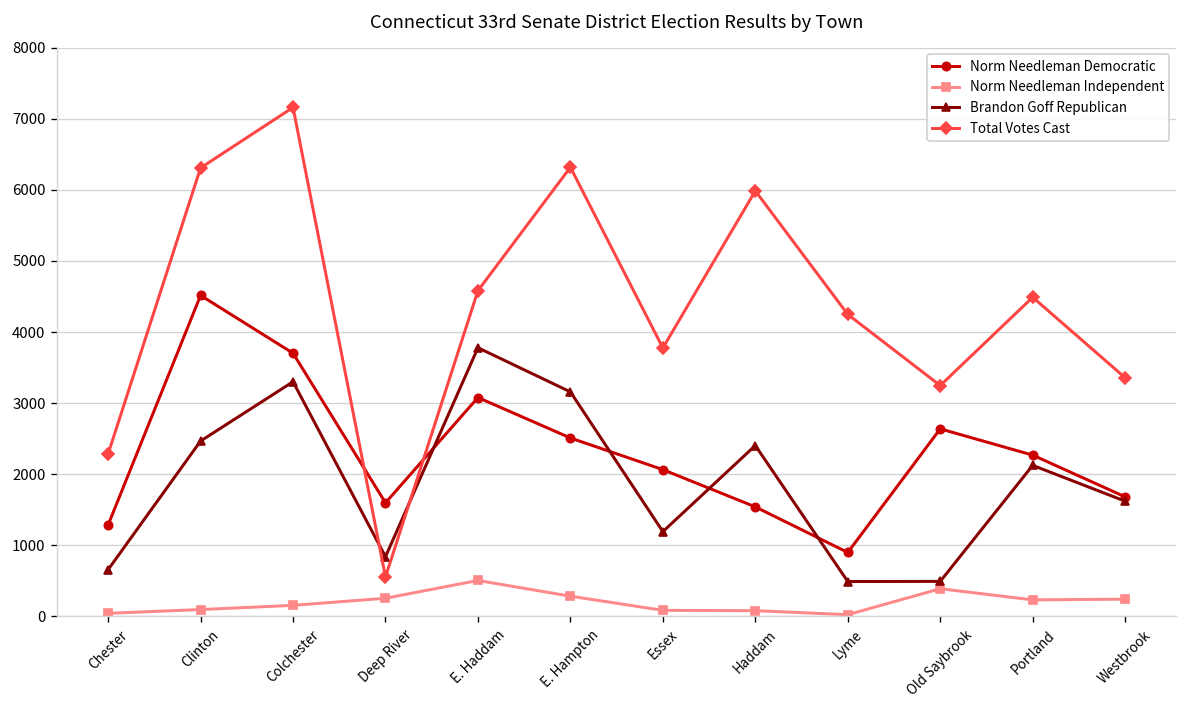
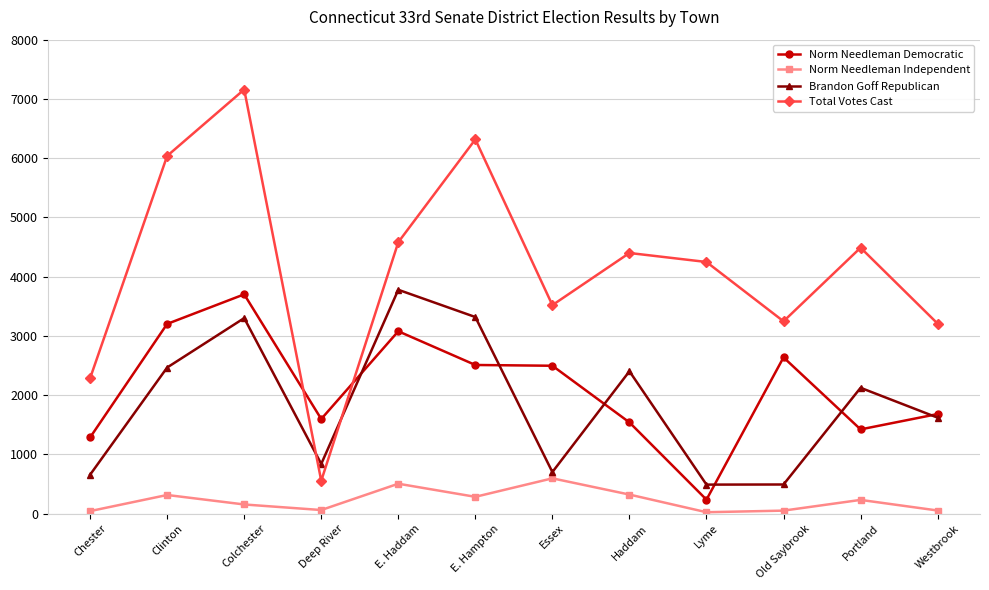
Norm Needleman Democratic, Clinton: 4500 -> 3200
Norm Needleman Independent, Clinton: 100 -> 300
Total Votes Cast, Clinton: 6300 -> 6000
Norm Needleman Independent, Deep River: 300 -> 100
Brandon Goff Republican, E. Hampton: 3200 -> 3300
Norm Needleman Democratic, Essex: 2100 -> 2500
Norm Needleman Independent, Essex: 100 -> 600
Brandon Goff Republican, Essex: 1200 -> 700
Total Votes Cast, Essex: 3800 -> 3500
Norm Needleman Independent, Haddam: 100 -> 300
Total Votes Cast, Haddam: 6000 -> 4400
Norm Needleman Democratic, Lyme: 900 -> 200
Norm Needleman Independent, Old Saybrook: 400 -> 100
Norm Needleman Democratic, Portland: 2300 -> 1400
Norm Needleman Independent, Westbrook: 200 -> 100
Total Votes Cast, Westbrook: 3400 -> 3200
